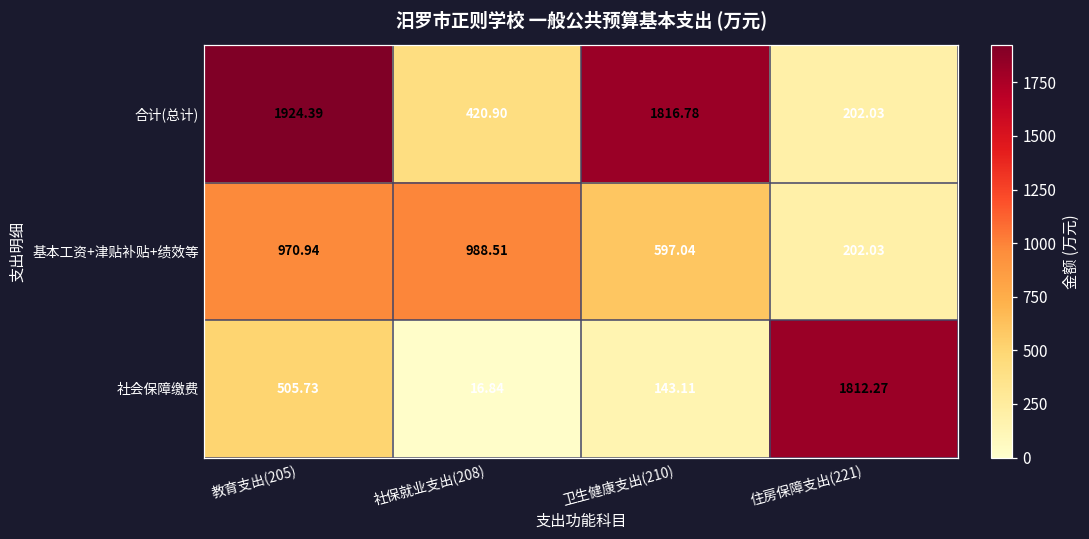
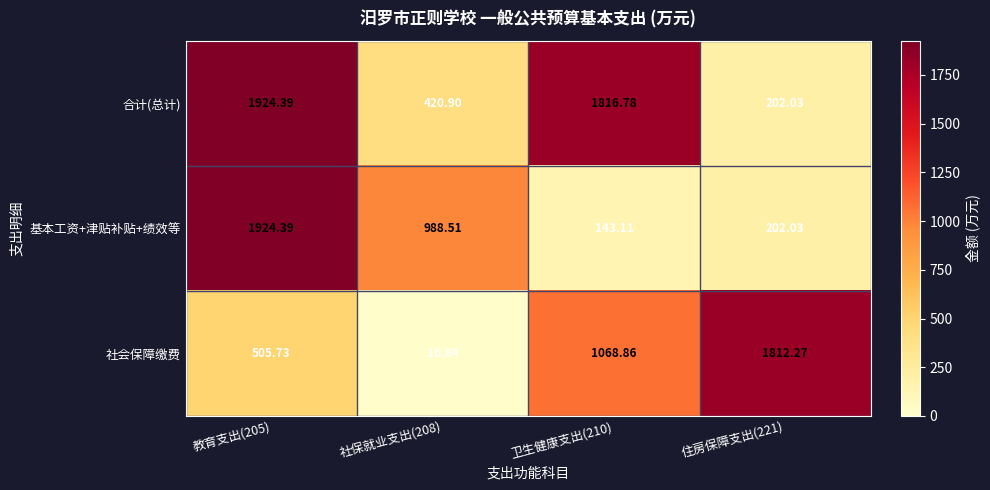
基本工资+津贴补贴+绩效等, 教育支出(205): 970.94 -> 1924.39
基本工资+津贴补贴+绩效等, 卫生健康支出(210): 597.04 -> 143.11
社会保障缴费, 卫生健康支出(210): 143.11 -> 1068.86
